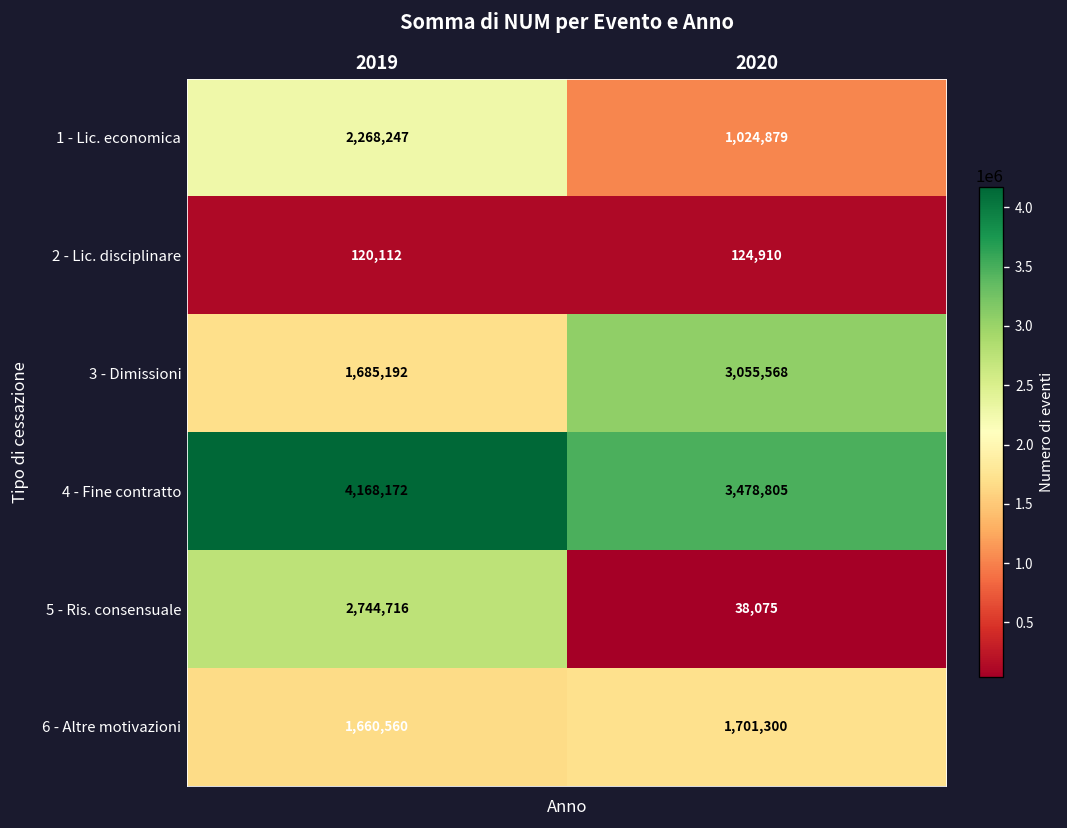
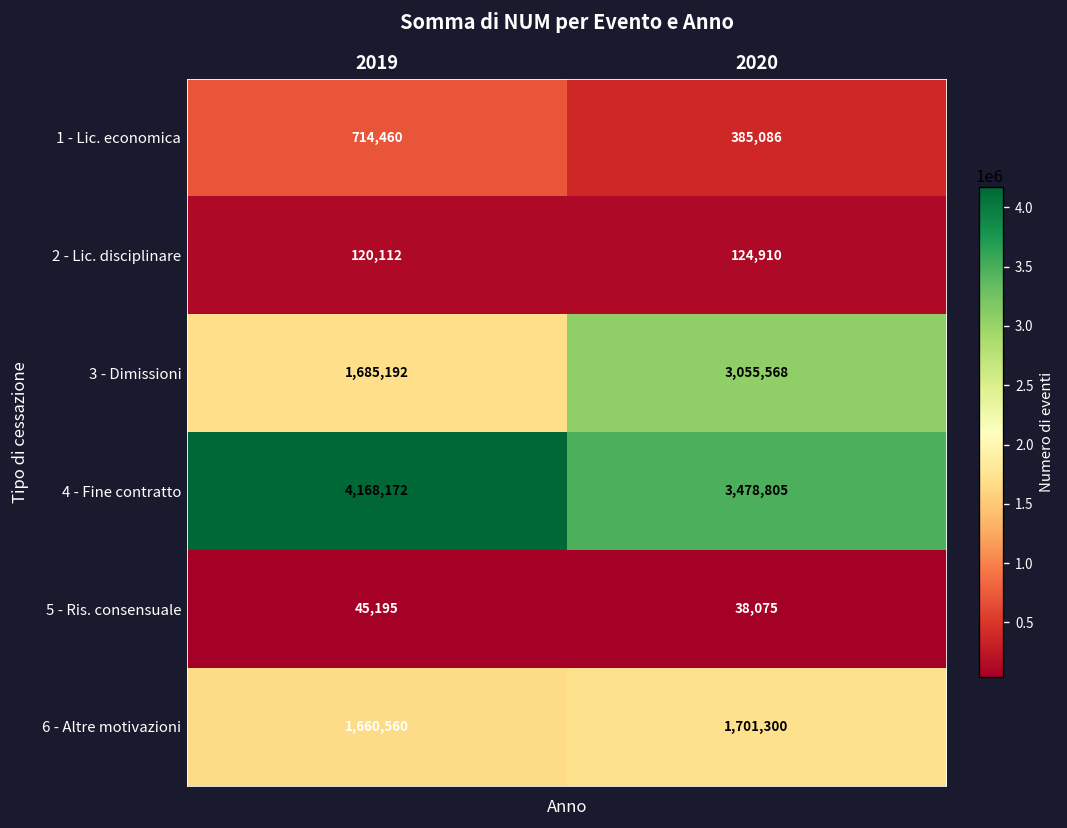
1 - Lic. economica, 2019: 2,268,247 -> 714,460
1 - Lic. economica, 2020: 1,024,879 -> 385,086
5 - Ris. consensuale, 2019: 2,744,716 -> 45,195
